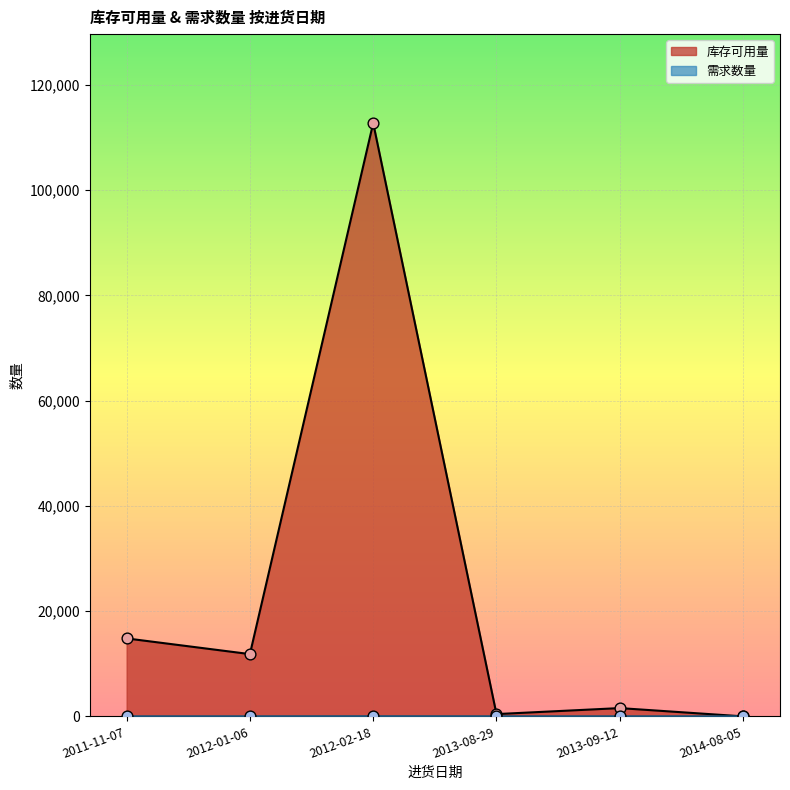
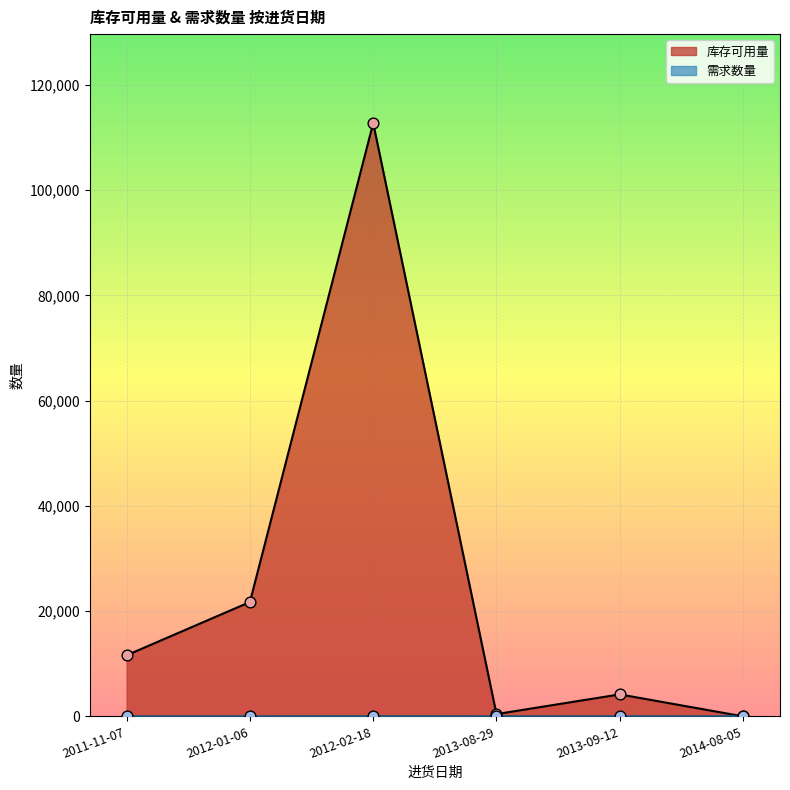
库存可用量, 2011-11-07: 15,000 -> 12,000
库存可用量, 2012-01-06: 12,000 -> 22,000
库存可用量, 2013-09-12: 2,000 -> 4,000
